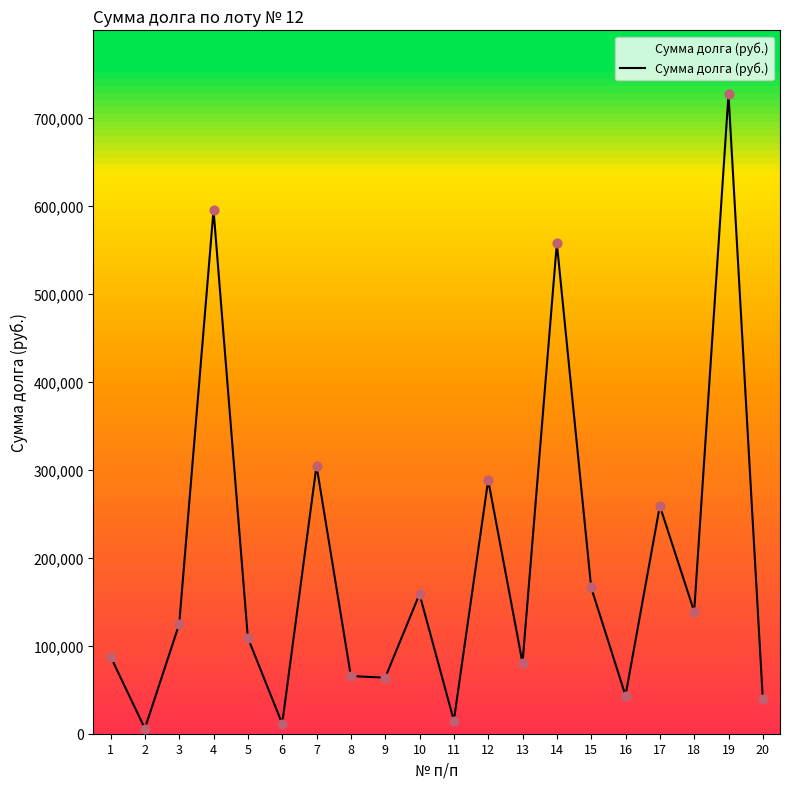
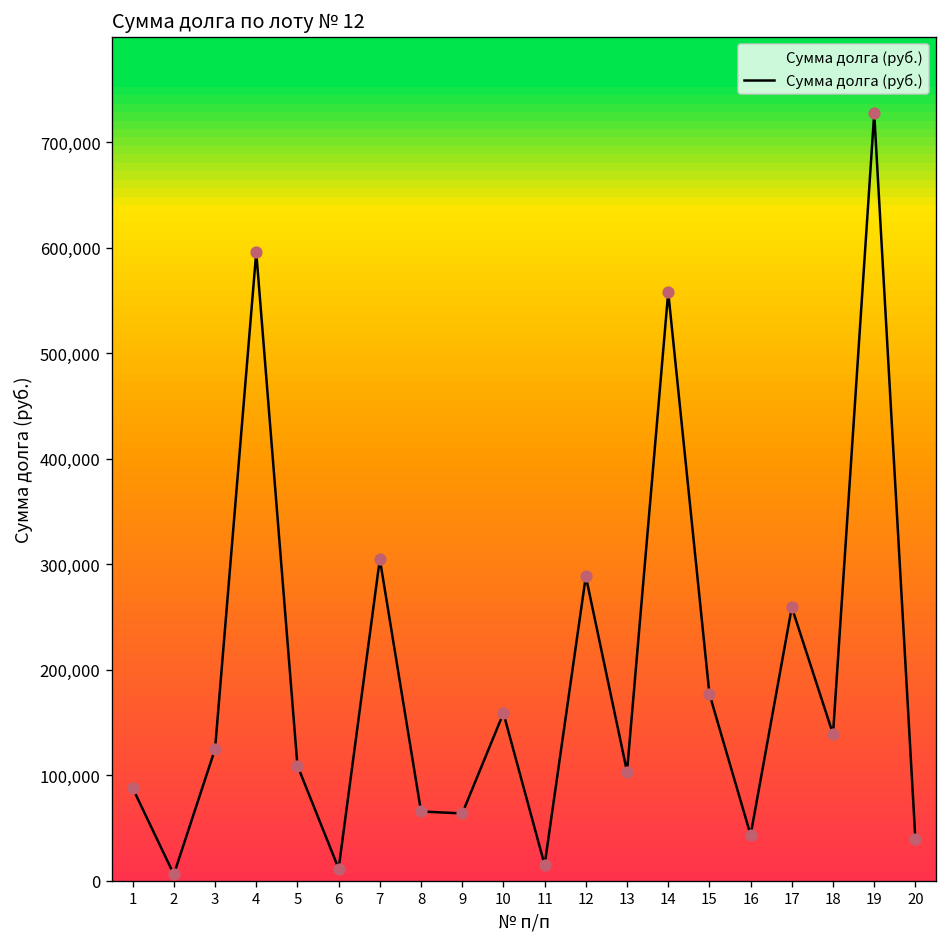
13: 80,000 -> 100,000
15: 170,000 -> 180,000
